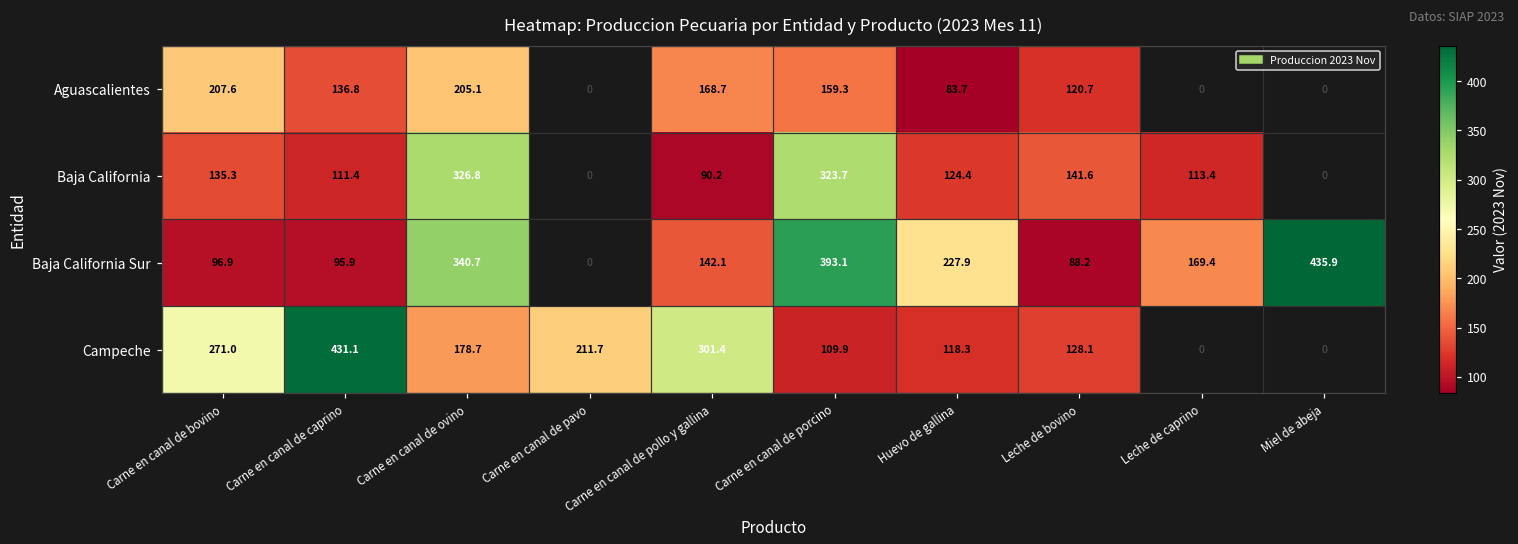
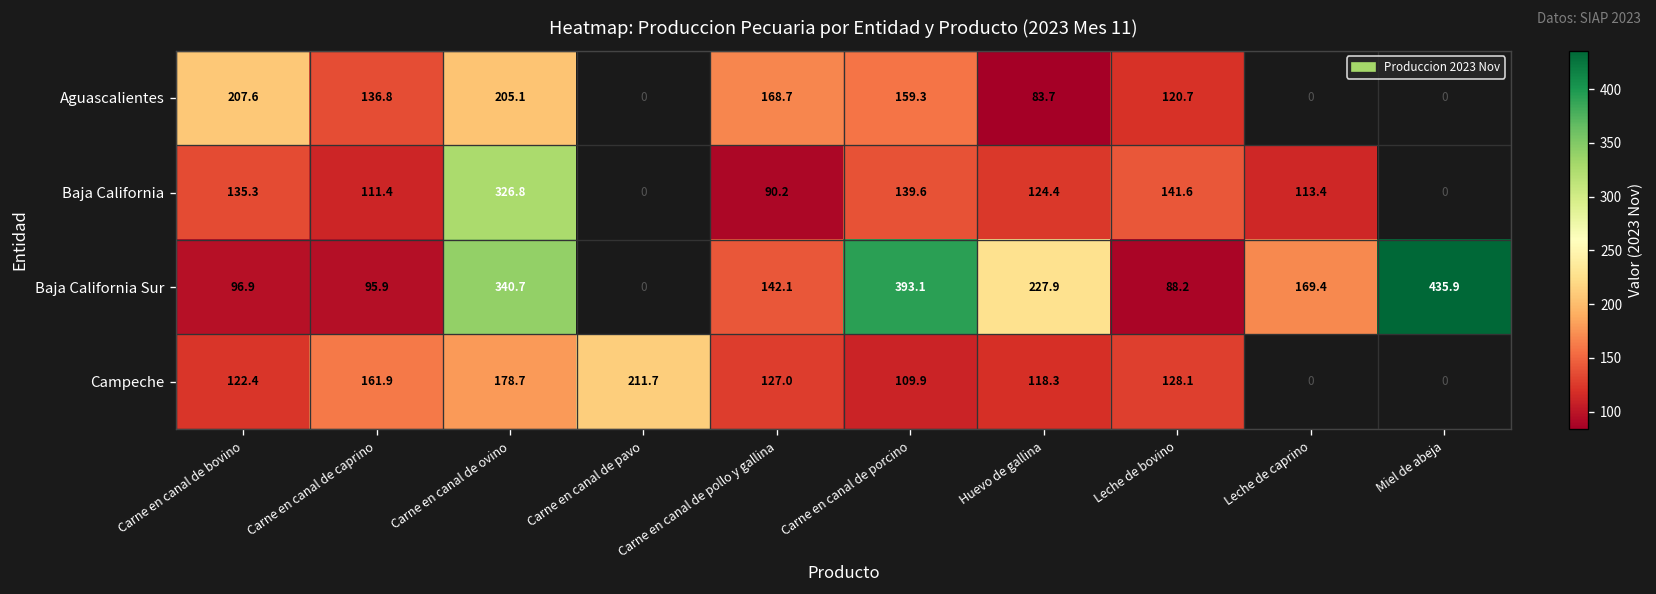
Baja California, Carne en canal de porcino: 323.7 -> 139.6
Campeche, Carne en canal de bovino: 271.0 -> 122.4
Campeche, Carne en canal de caprino: 431.1 -> 161.9
Campeche, Carne en canal de pollo y gallina: 301.4 -> 127.0
